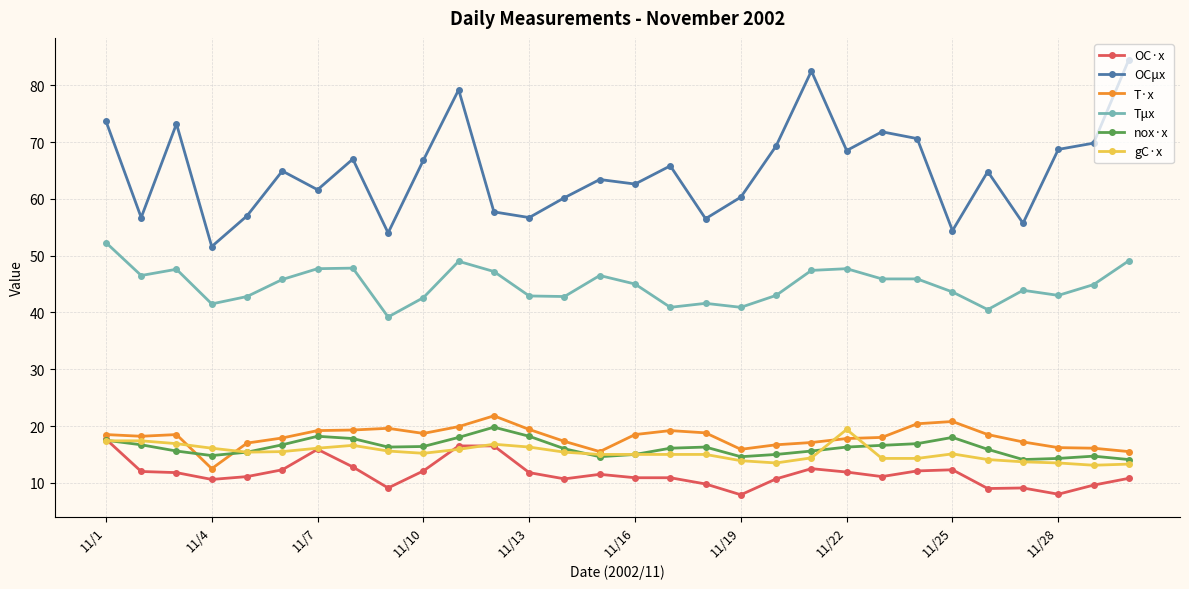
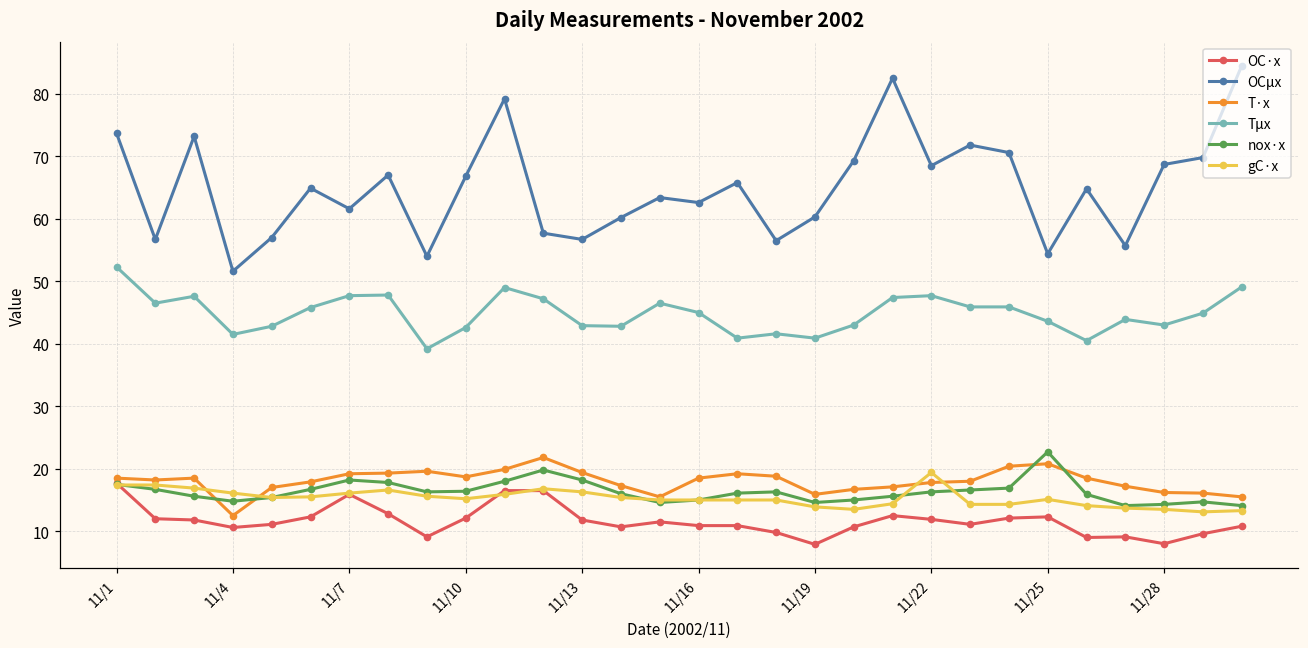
nox·x, 11/25: 18 -> 23
